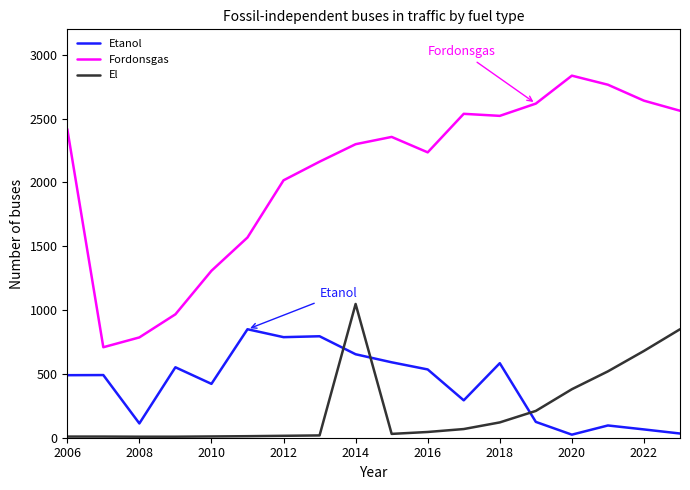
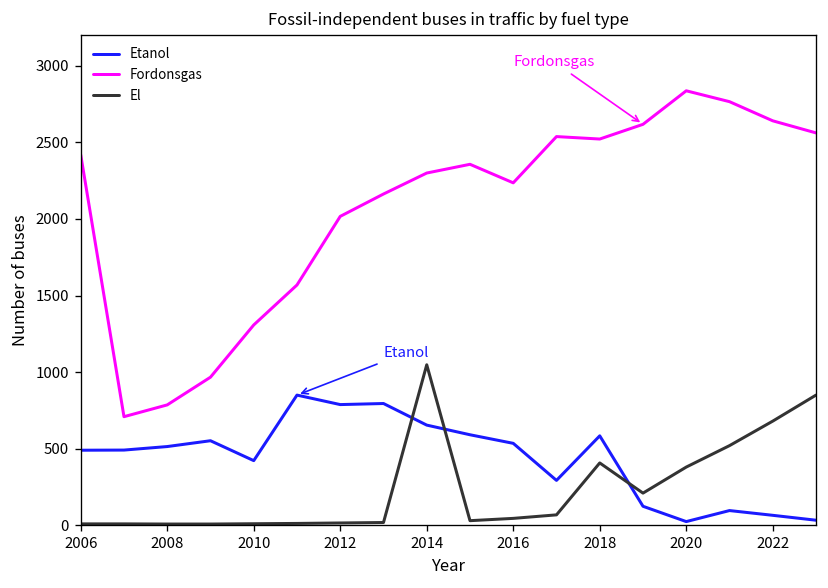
Etanol, 2008: 110 -> 510
El, 2018: 120 -> 410
